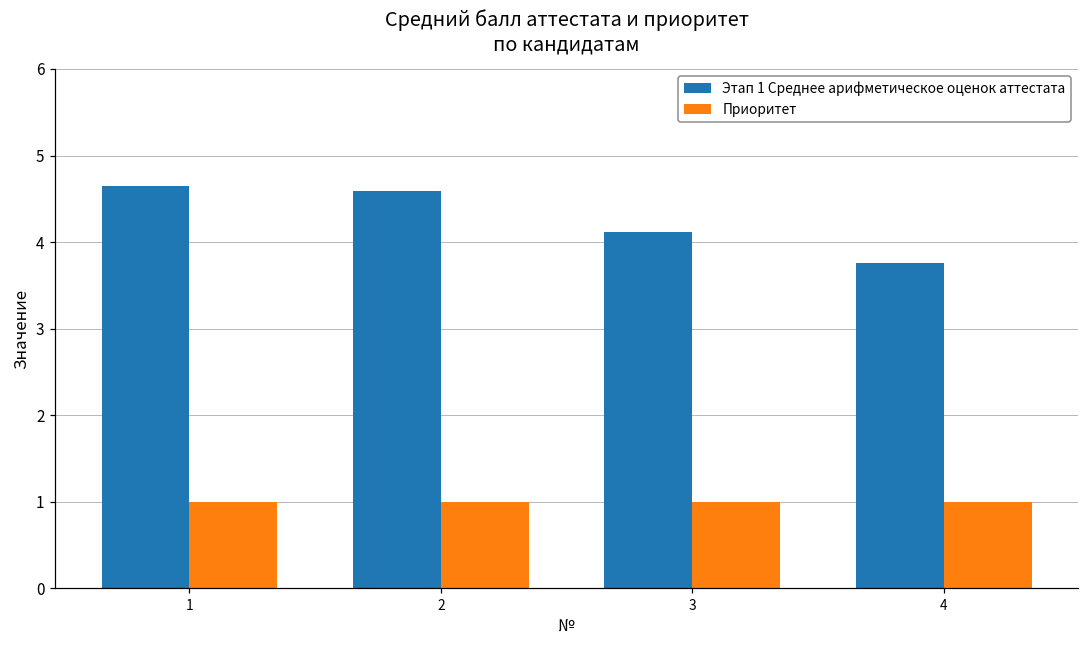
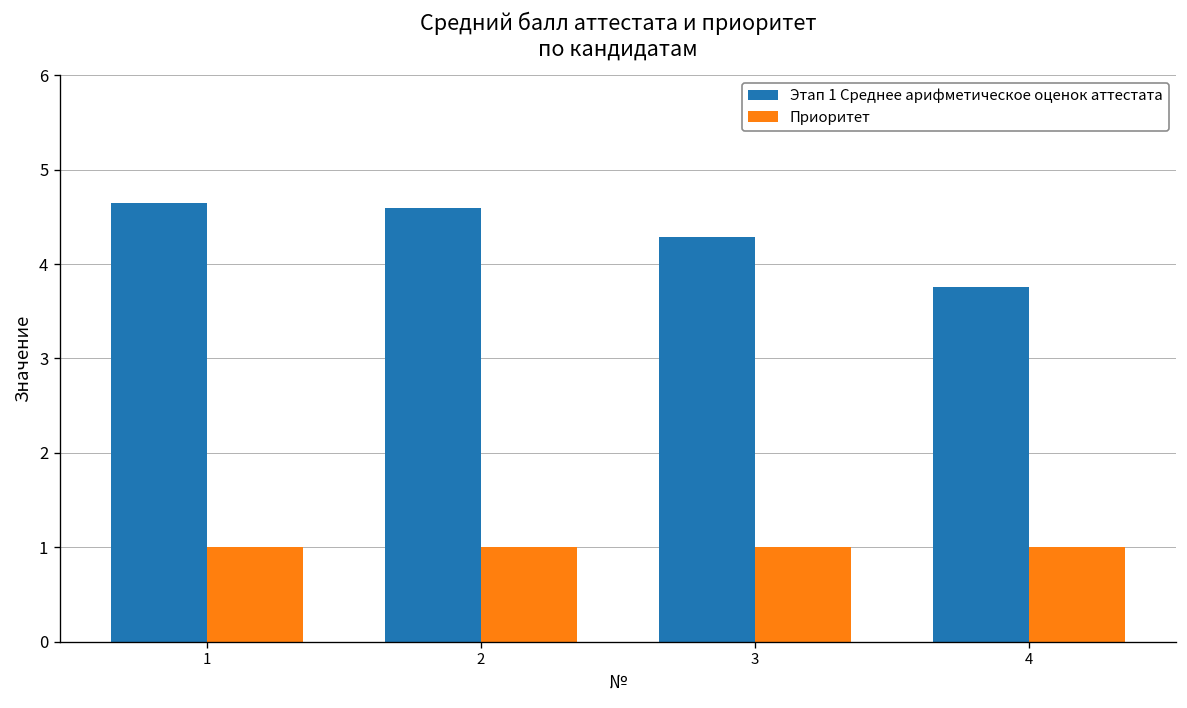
Этап 1 Среднее арифметическое оценок аттестата, 3: 4.1 -> 4.3
